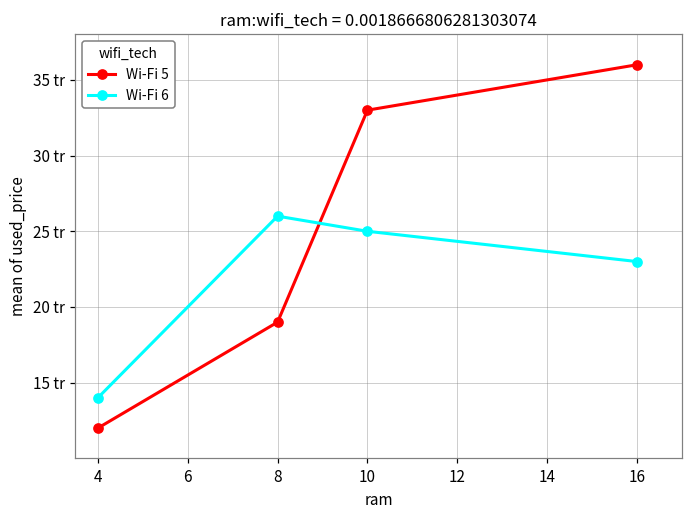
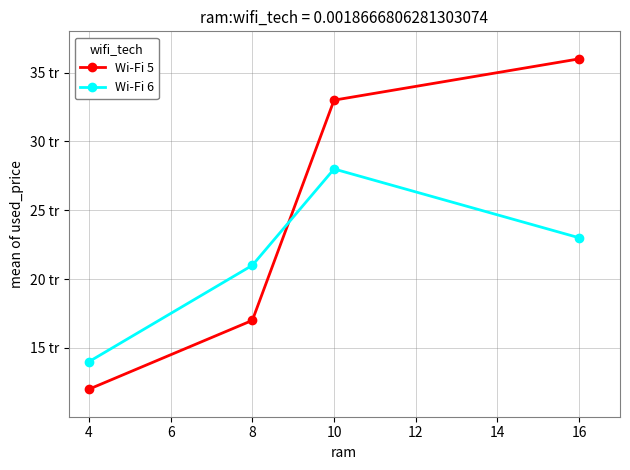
Wi-Fi 5, 8: 19 tr -> 17 tr
Wi-Fi 6, 8: 26 tr -> 21 tr
Wi-Fi 6, 10: 25 tr -> 28 tr
